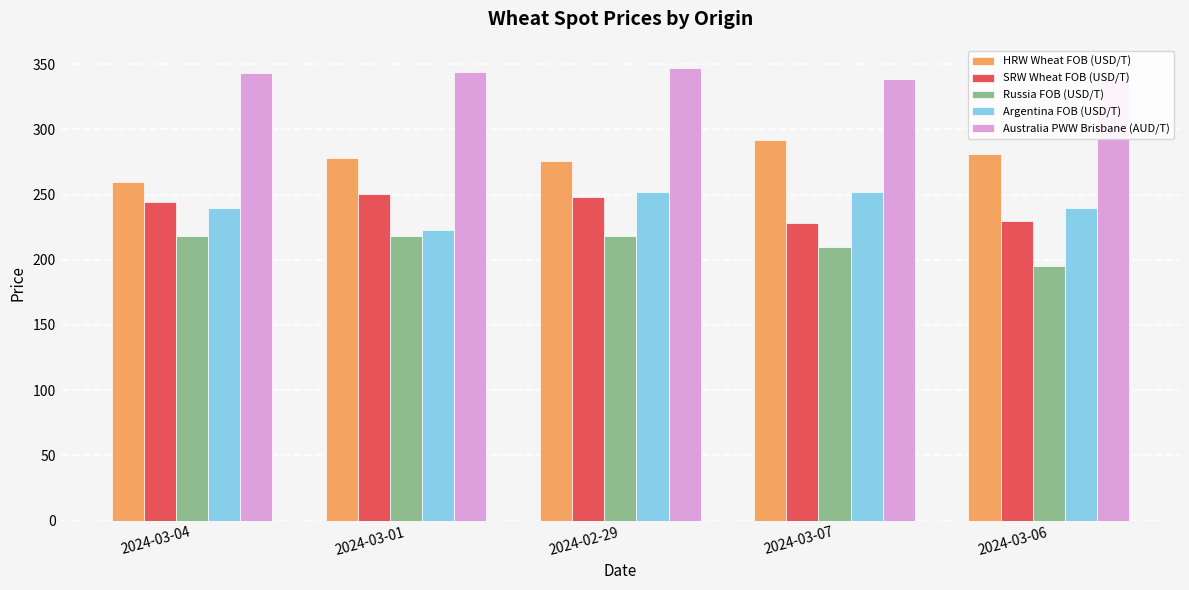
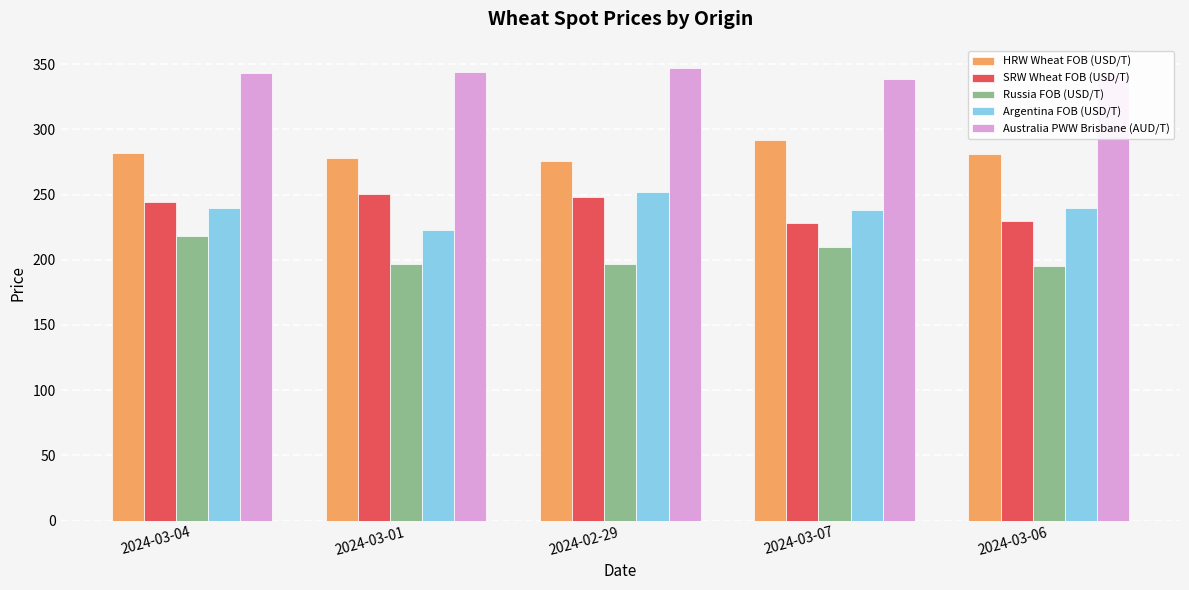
HRW Wheat FOB (USD/T), 2024-03-04: 259 -> 282
Russia FOB (USD/T), 2024-03-01: 218 -> 197
Russia FOB (USD/T), 2024-02-29: 218 -> 197
Argentina FOB (USD/T), 2024-03-07: 252 -> 238
